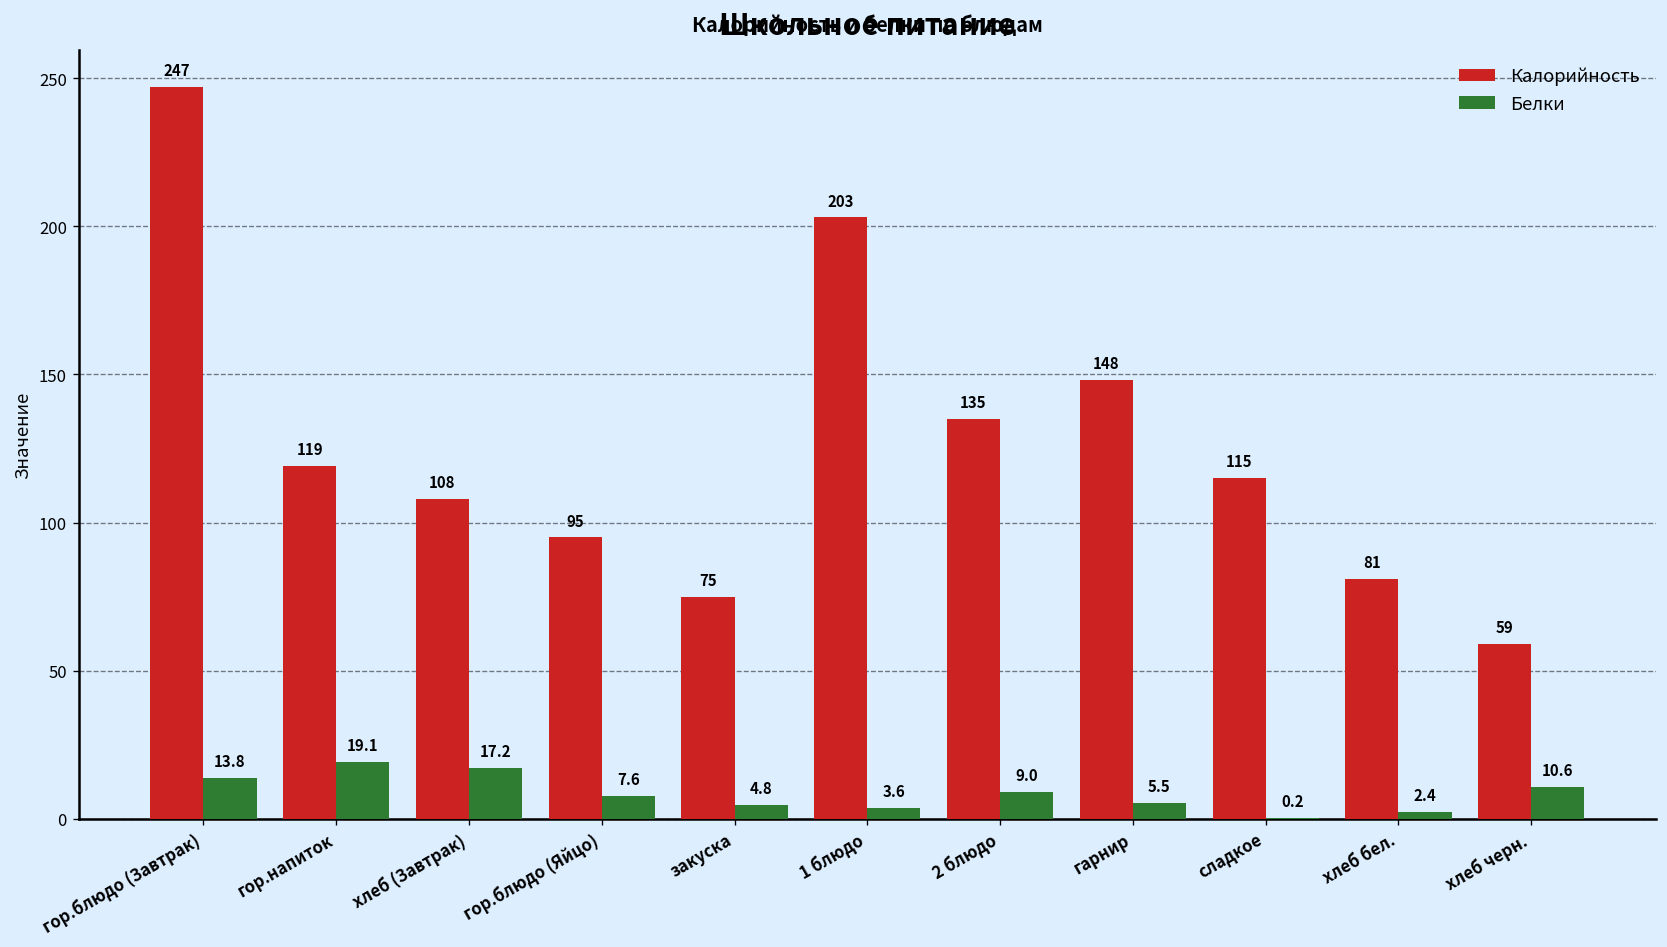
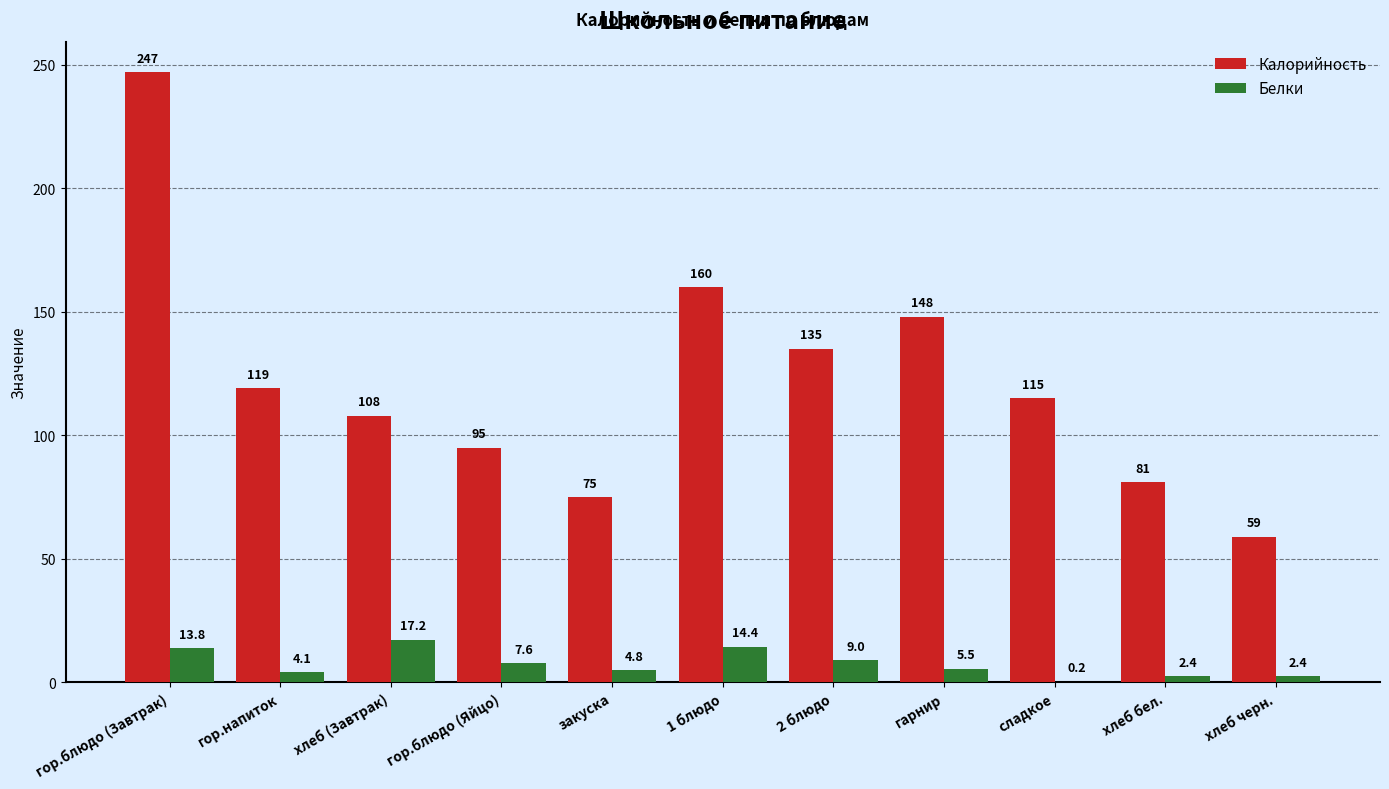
Белки, гор.напиток: 19.1 -> 4.1
Калорийность, 1 блюдо: 203 -> 160
Белки, 1 блюдо: 3.6 -> 14.4
Белки, хлеб черн.: 10.6 -> 2.4
